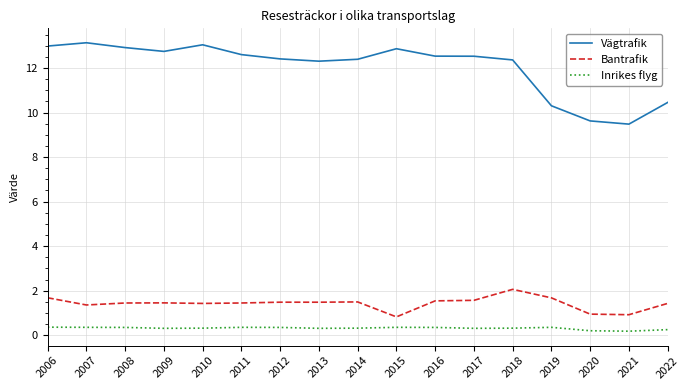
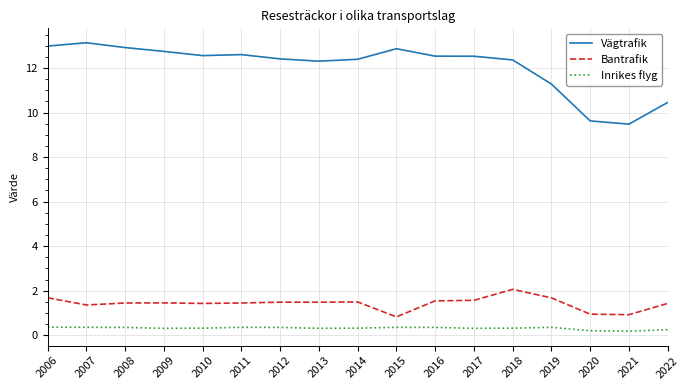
Vägtrafik, 2010: 13.0 -> 12.6
Vägtrafik, 2019: 10.3 -> 11.3
